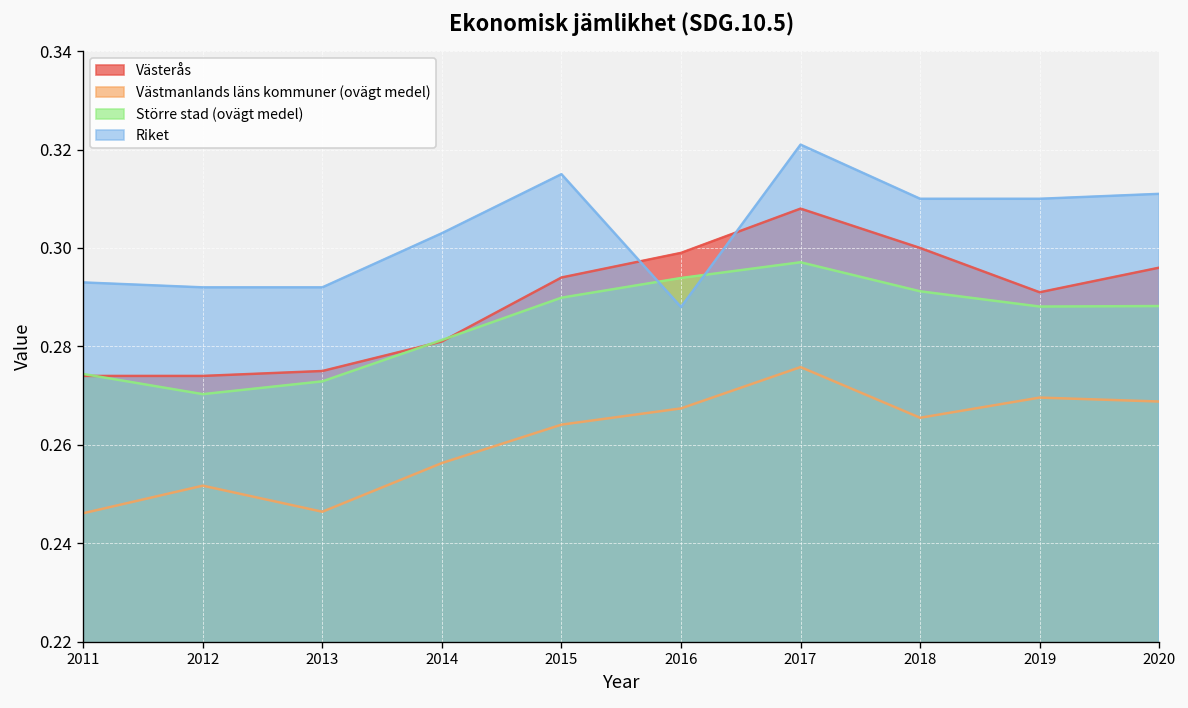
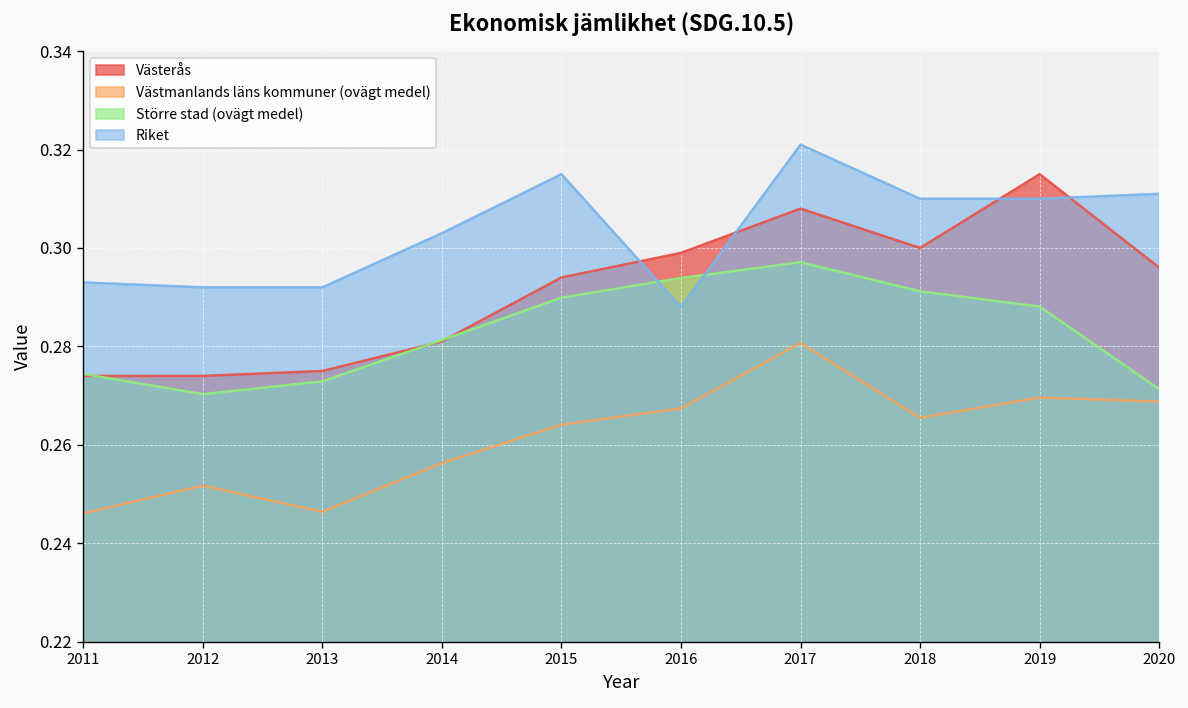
Västmanlands läns kommuner (ovägt medel), 2017: 0.276 -> 0.281
Västerås, 2019: 0.291 -> 0.315
Större stad (ovägt medel), 2020: 0.288 -> 0.271
